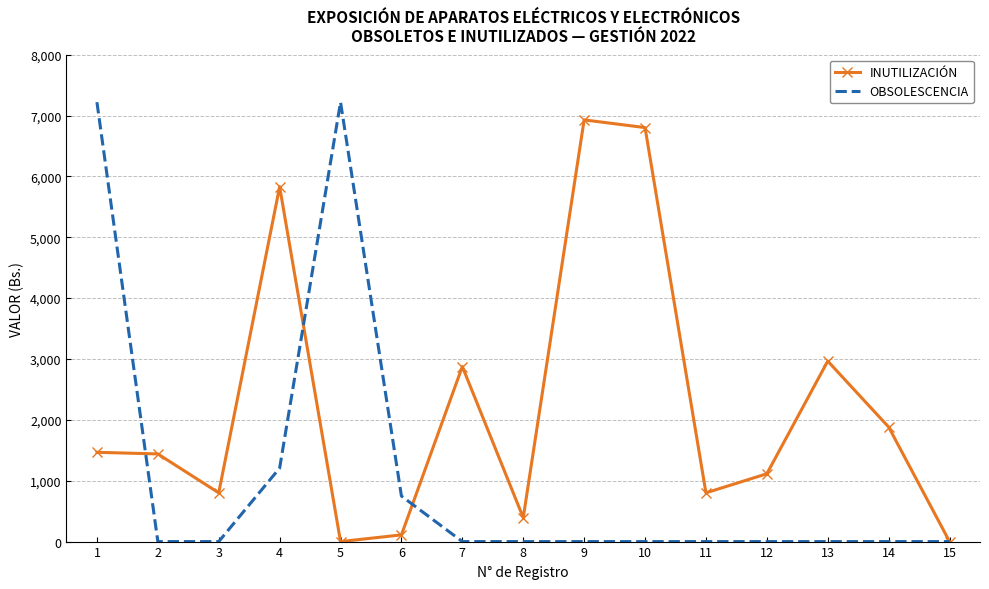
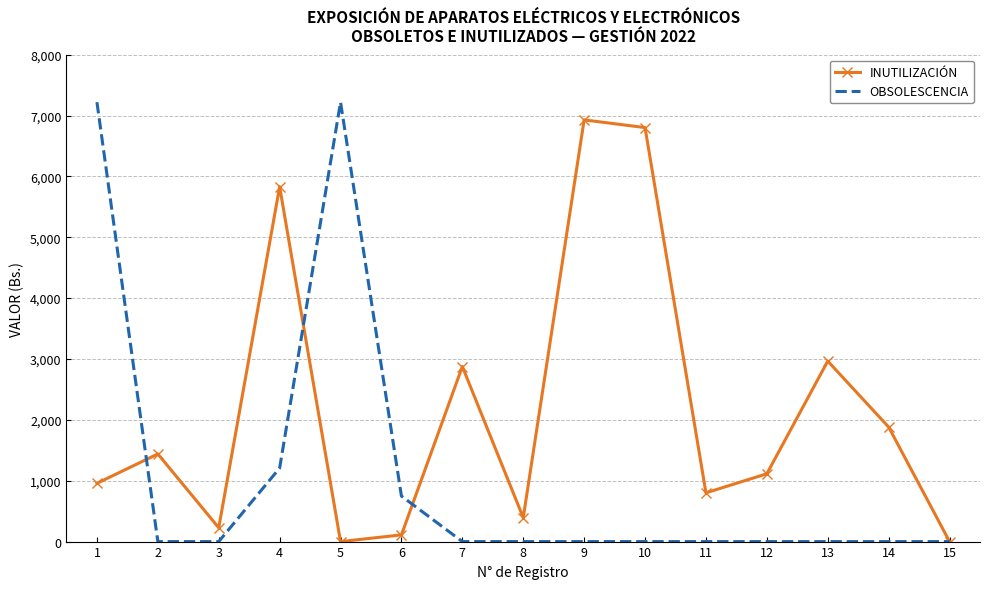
INUTILIZACIÓN, 1: 1,500 -> 1,000
INUTILIZACIÓN, 3: 800 -> 200
